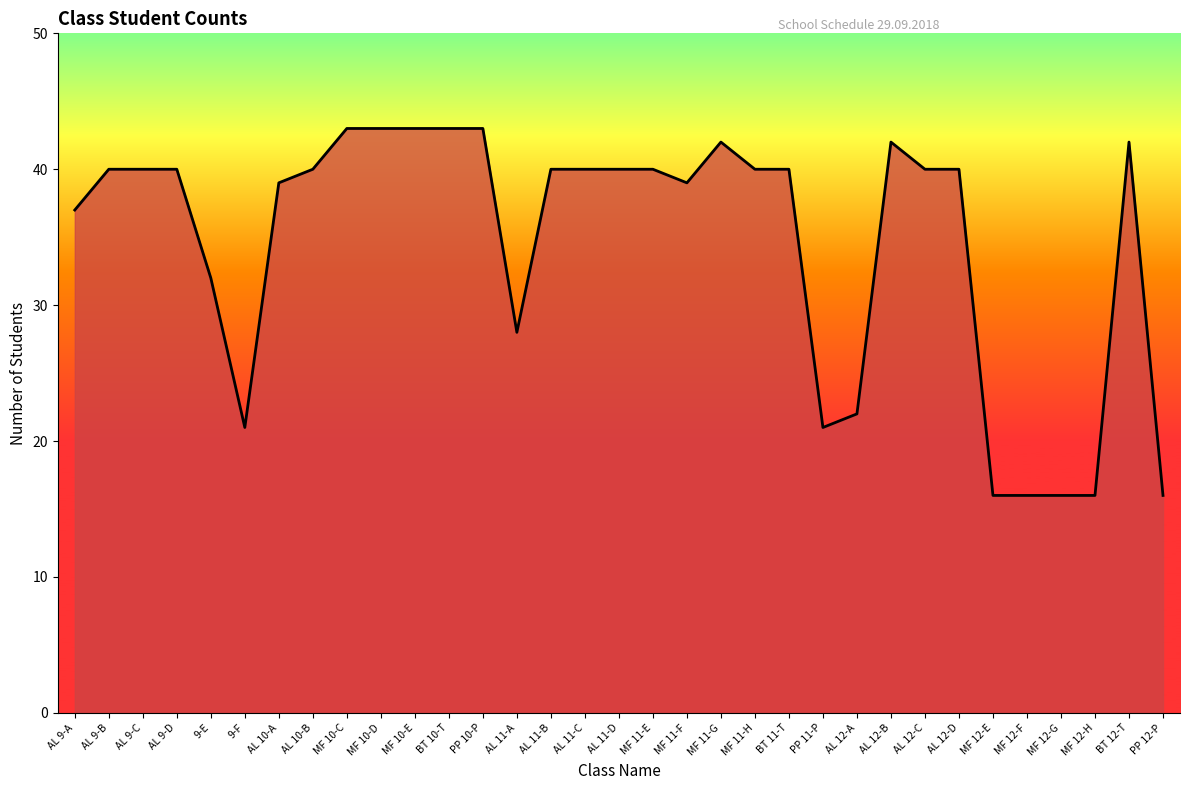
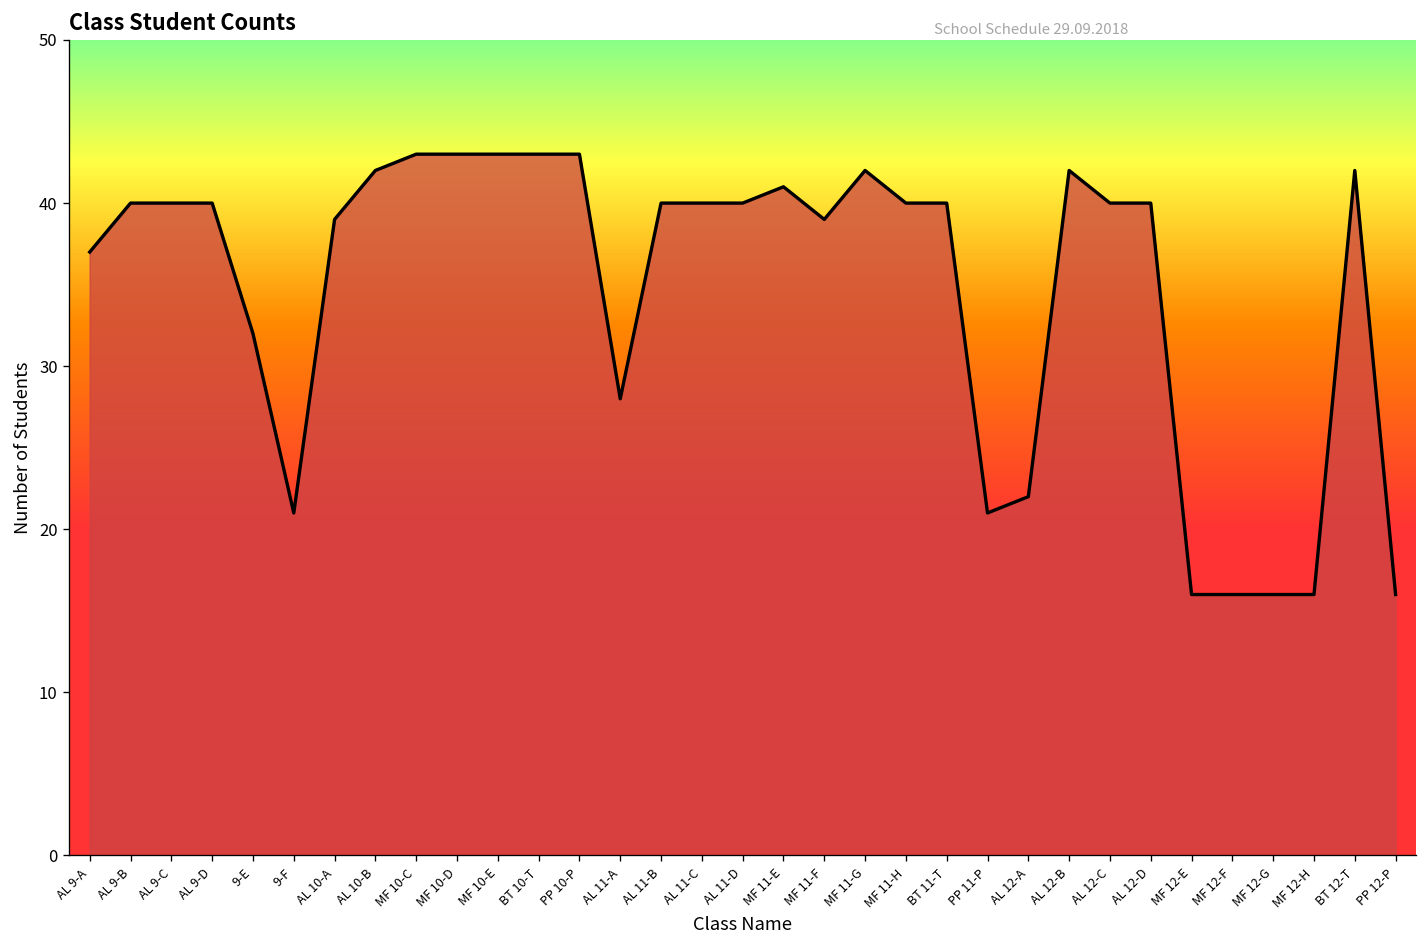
AL 10-B: 40 -> 42
MF 11-E: 40 -> 41
